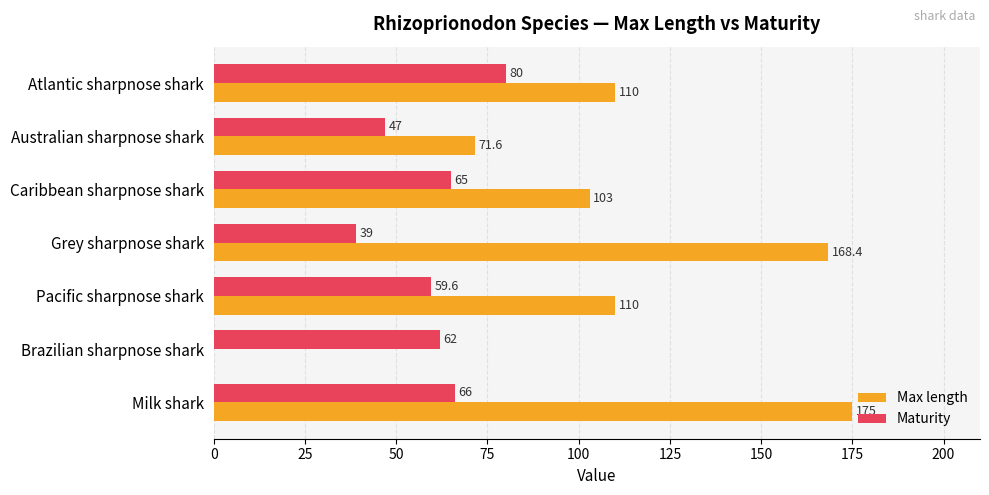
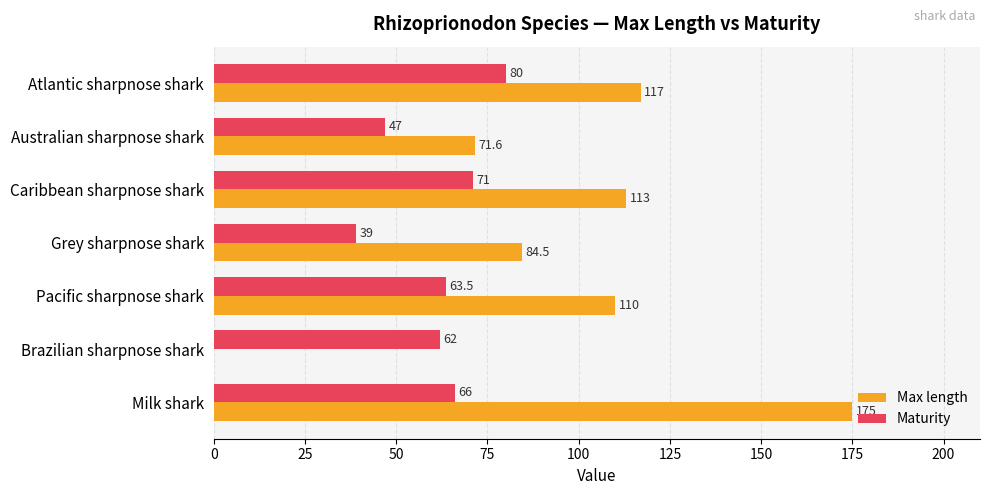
Max length, Atlantic sharpnose shark: 110 -> 117
Maturity, Caribbean sharpnose shark: 65 -> 71
Max length, Caribbean sharpnose shark: 103 -> 113
Max length, Grey sharpnose shark: 168.4 -> 84.5
Maturity, Pacific sharpnose shark: 59.6 -> 63.5
